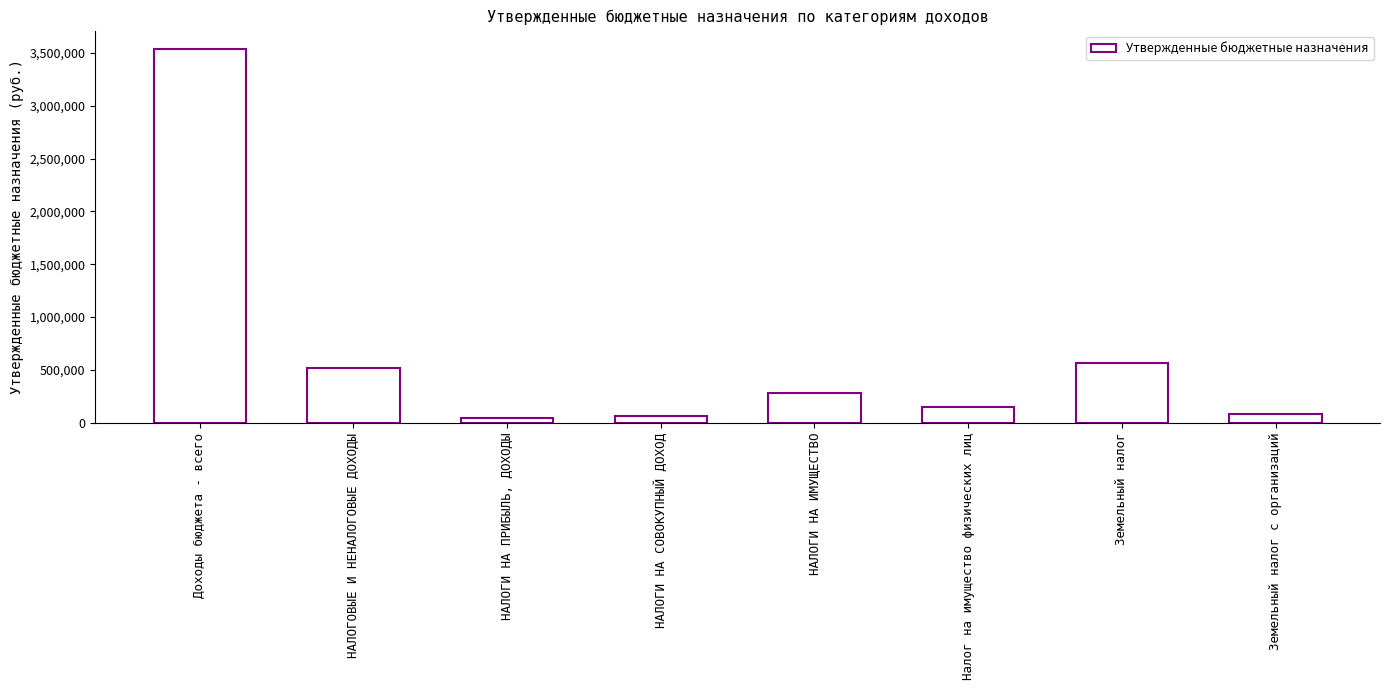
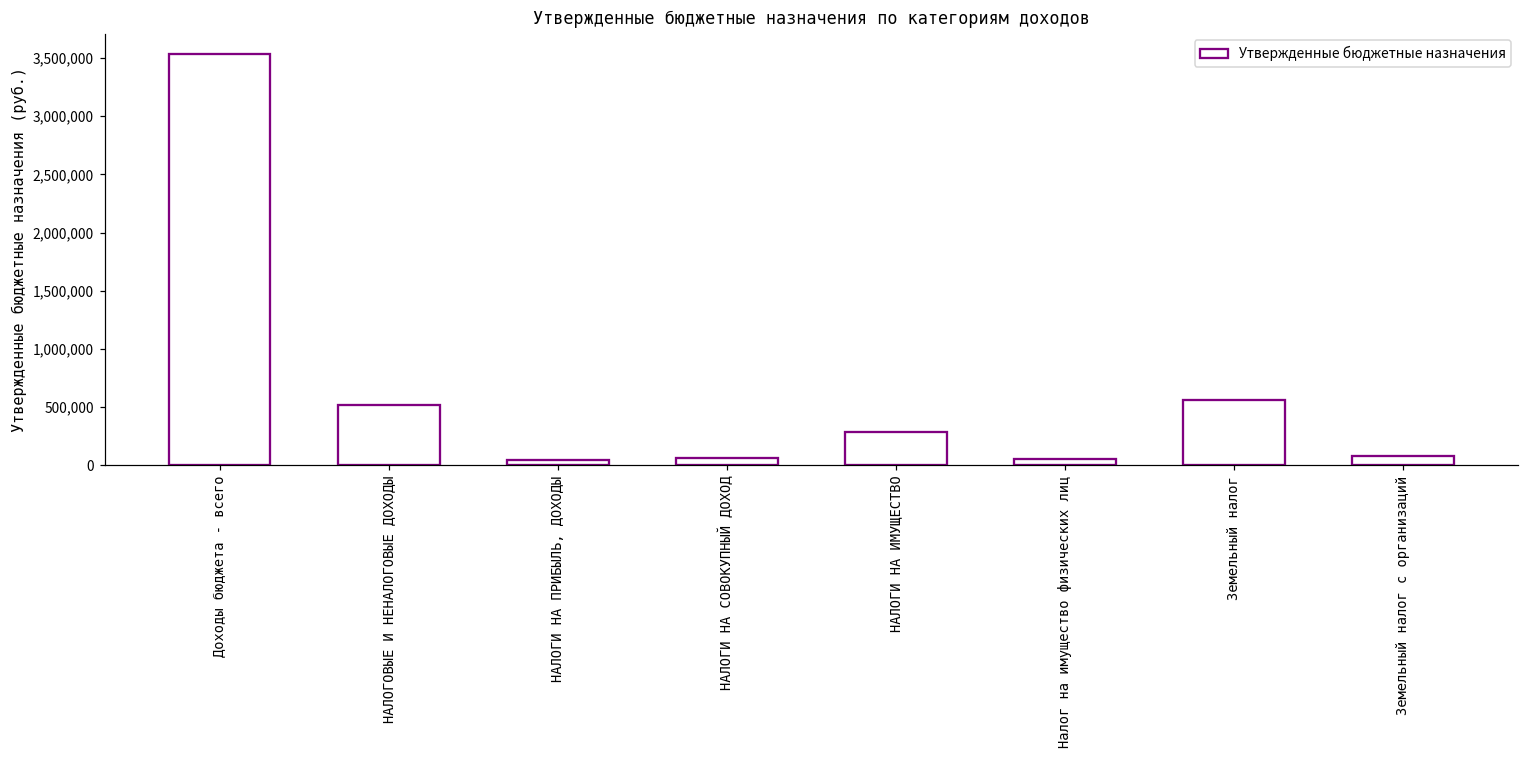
Налог на имущество физических лиц: 150,000 -> 50,000
